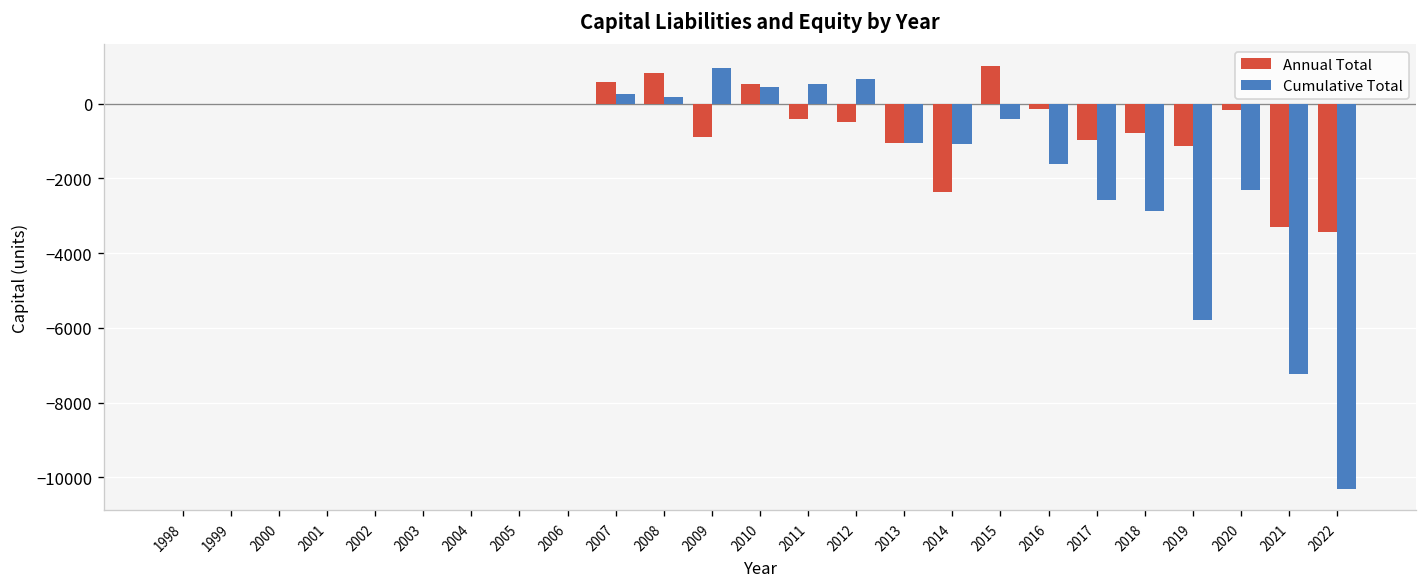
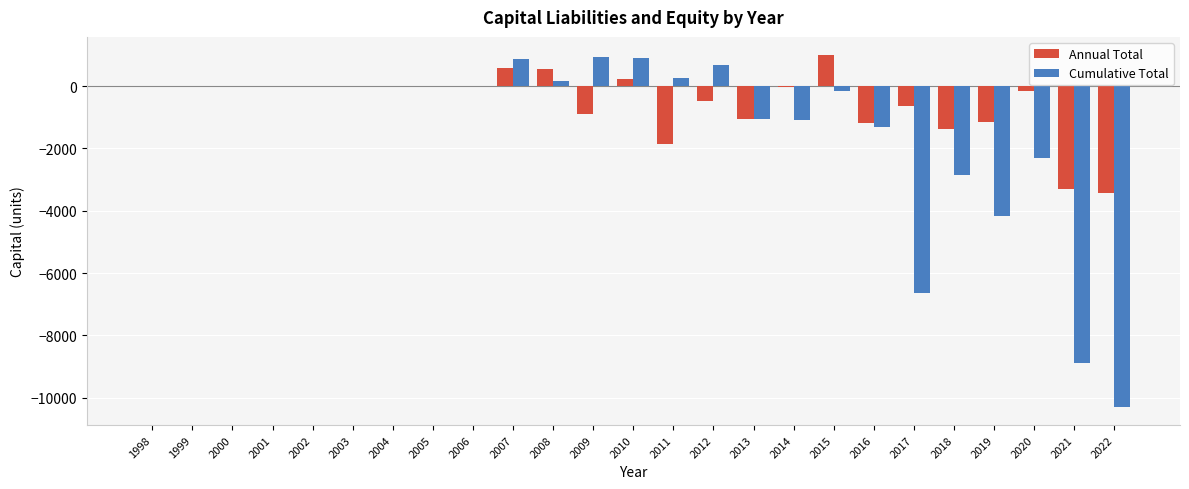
Cumulative Total, 2007: 300 -> 900
Annual Total, 2008: 800 -> 500
Annual Total, 2010: 500 -> 200
Cumulative Total, 2010: 400 -> 900
Annual Total, 2011: -400 -> -1900
Cumulative Total, 2011: 500 -> 300
Annual Total, 2014: -2400 -> 0
Cumulative Total, 2015: -400 -> -100
Annual Total, 2016: -100 -> -1200
Cumulative Total, 2016: -1600 -> -1300
Annual Total, 2017: -1000 -> -700
Cumulative Total, 2017: -2600 -> -6600
Annual Total, 2018: -800 -> -1400
Cumulative Total, 2019: -5800 -> -4200
Cumulative Total, 2021: -7200 -> -8900
